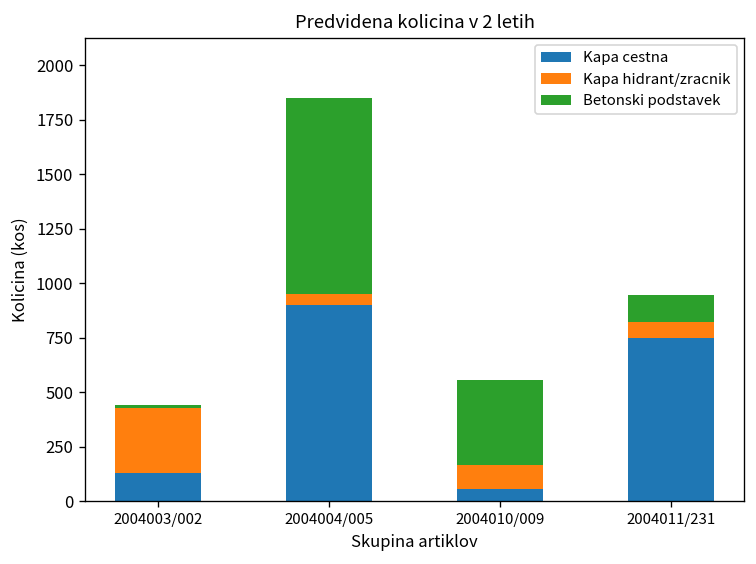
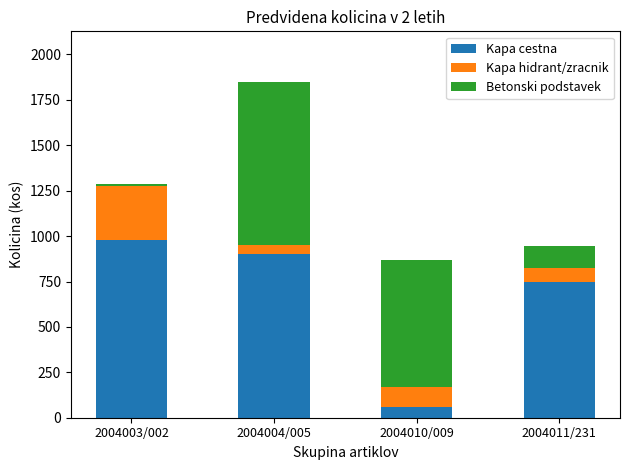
Kapa cestna, 2004003/002: 130 -> 980
Betonski podstavek, 2004010/009: 390 -> 700
